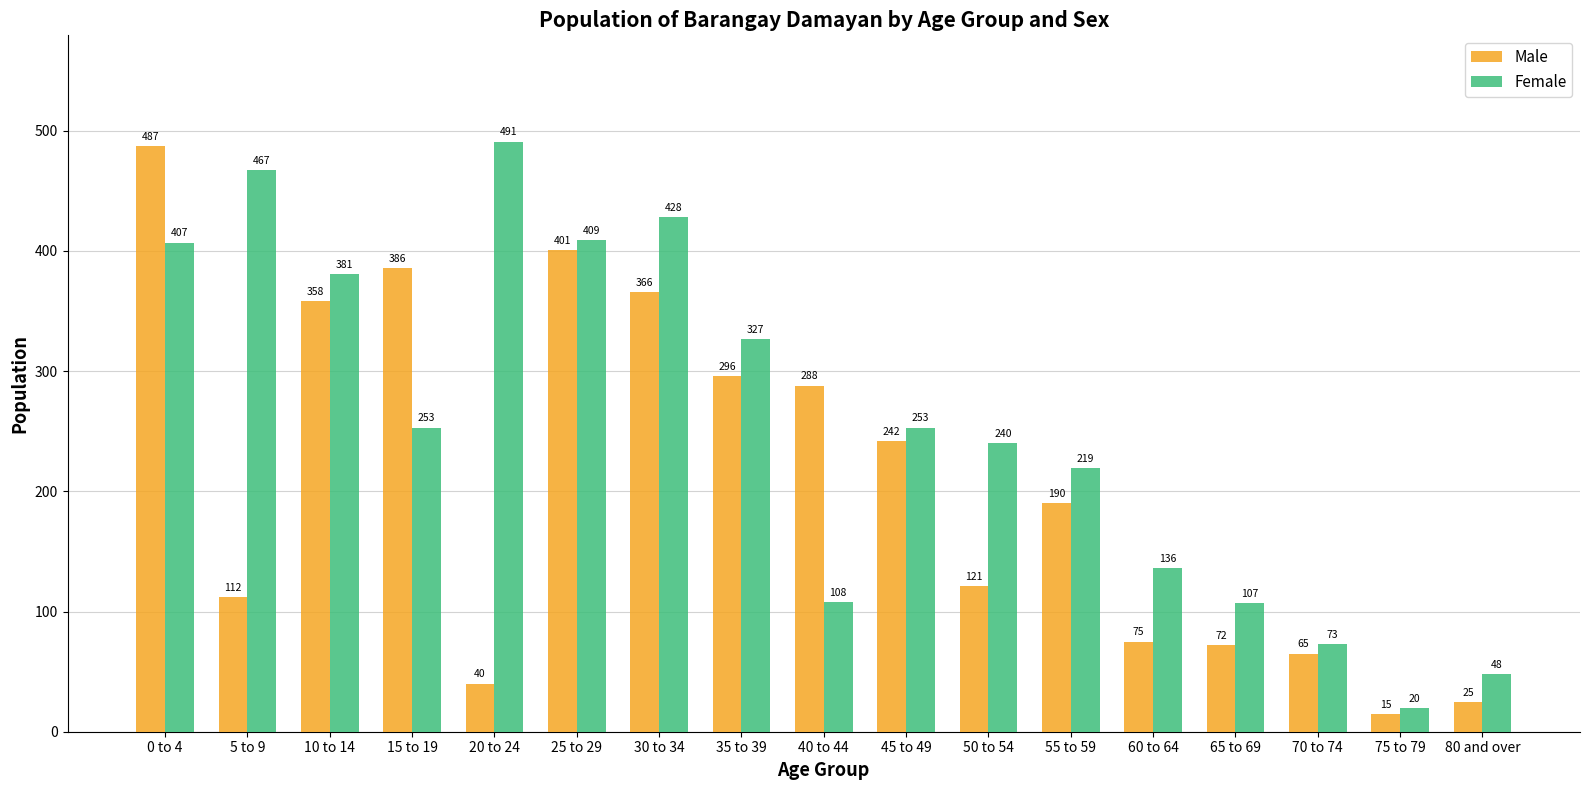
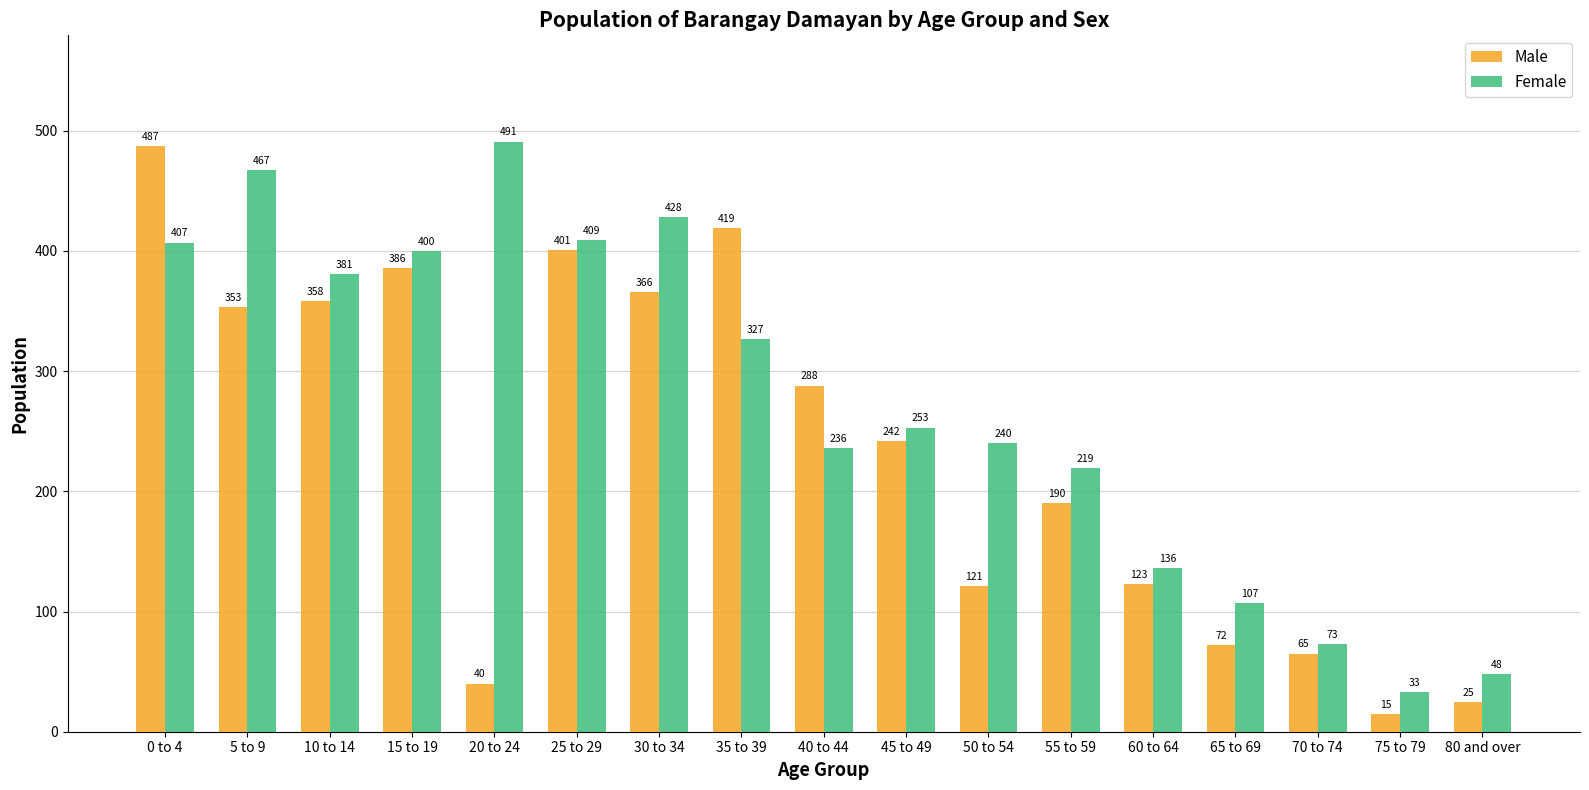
Male, 5 to 9: 112 -> 353
Female, 15 to 19: 253 -> 400
Male, 35 to 39: 296 -> 419
Female, 40 to 44: 108 -> 236
Male, 60 to 64: 75 -> 123
Female, 75 to 79: 20 -> 33
